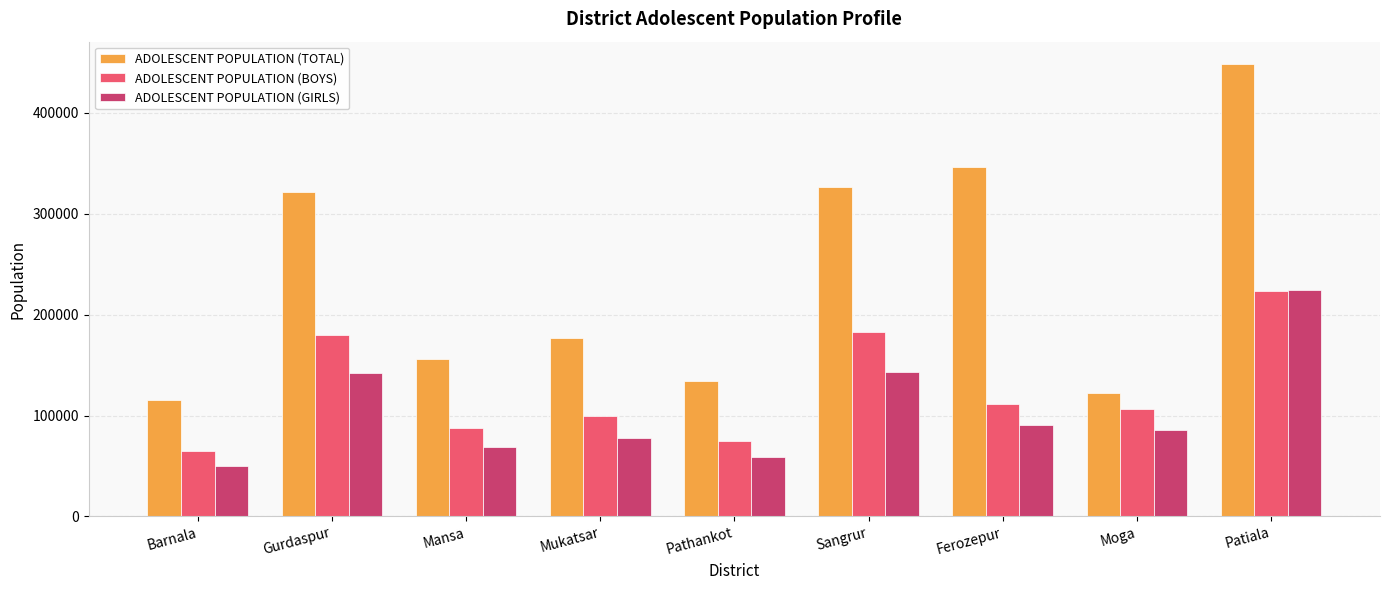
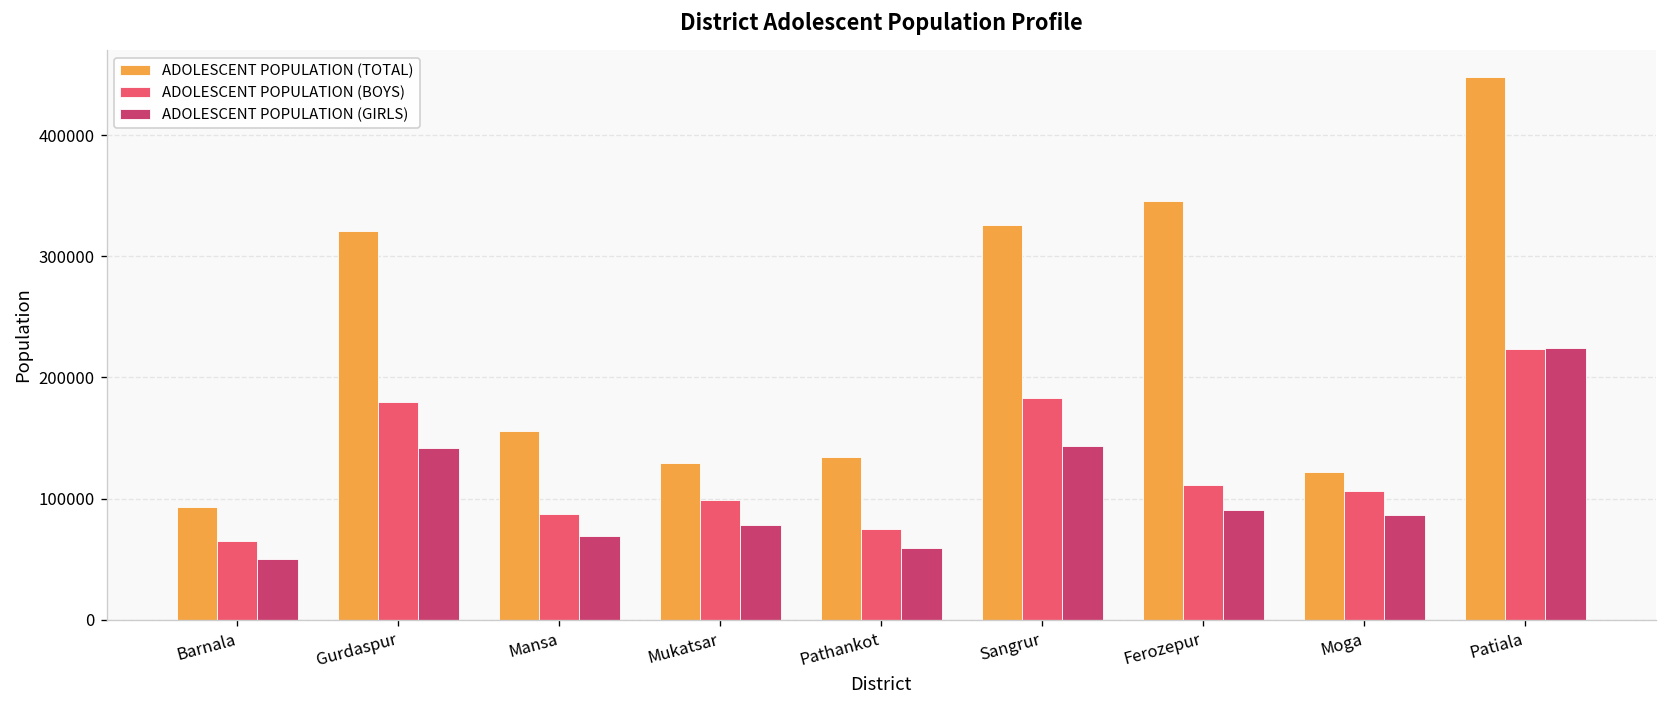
ADOLESCENT POPULATION (TOTAL), Barnala: 115000 -> 93000
ADOLESCENT POPULATION (TOTAL), Mukatsar: 177000 -> 130000
